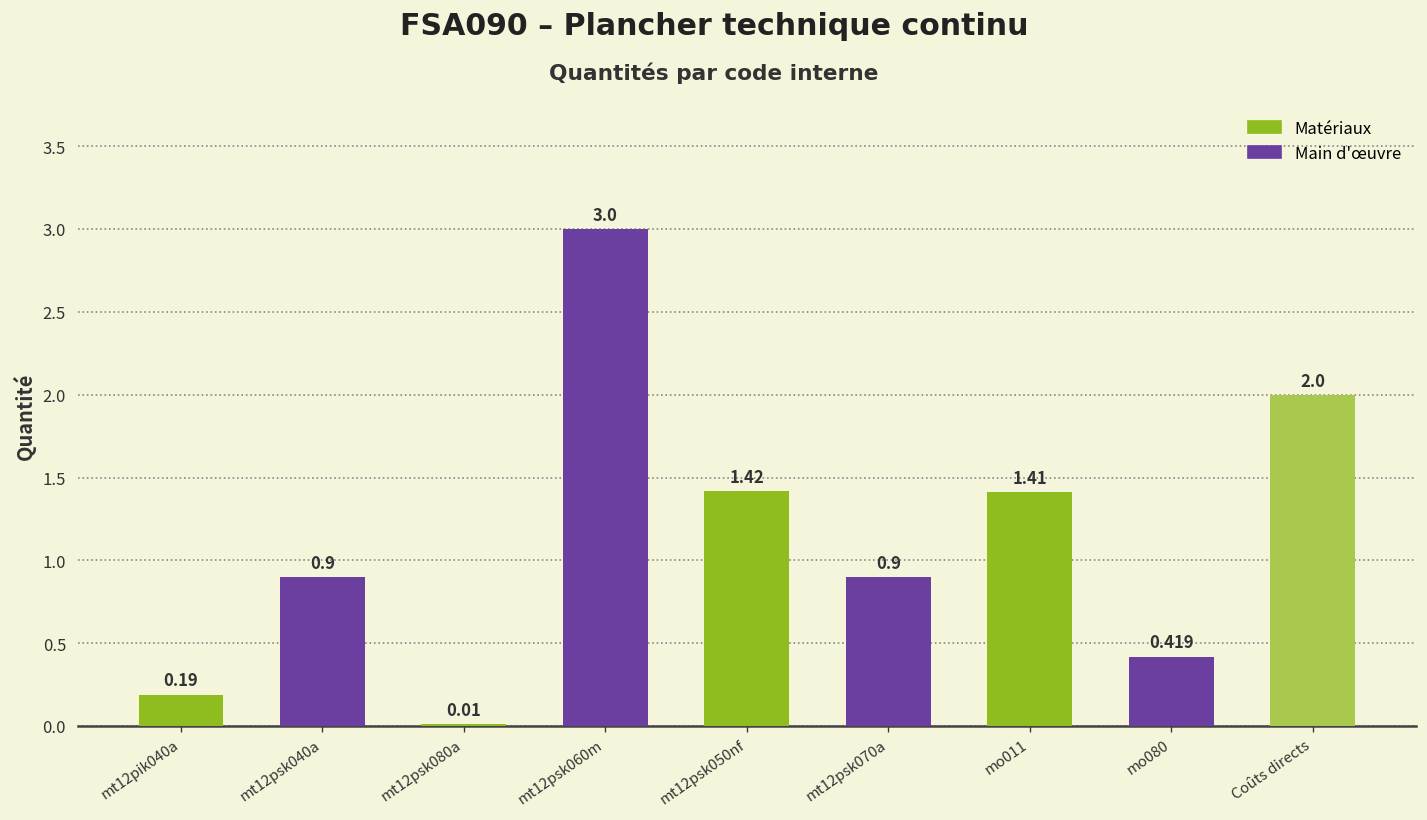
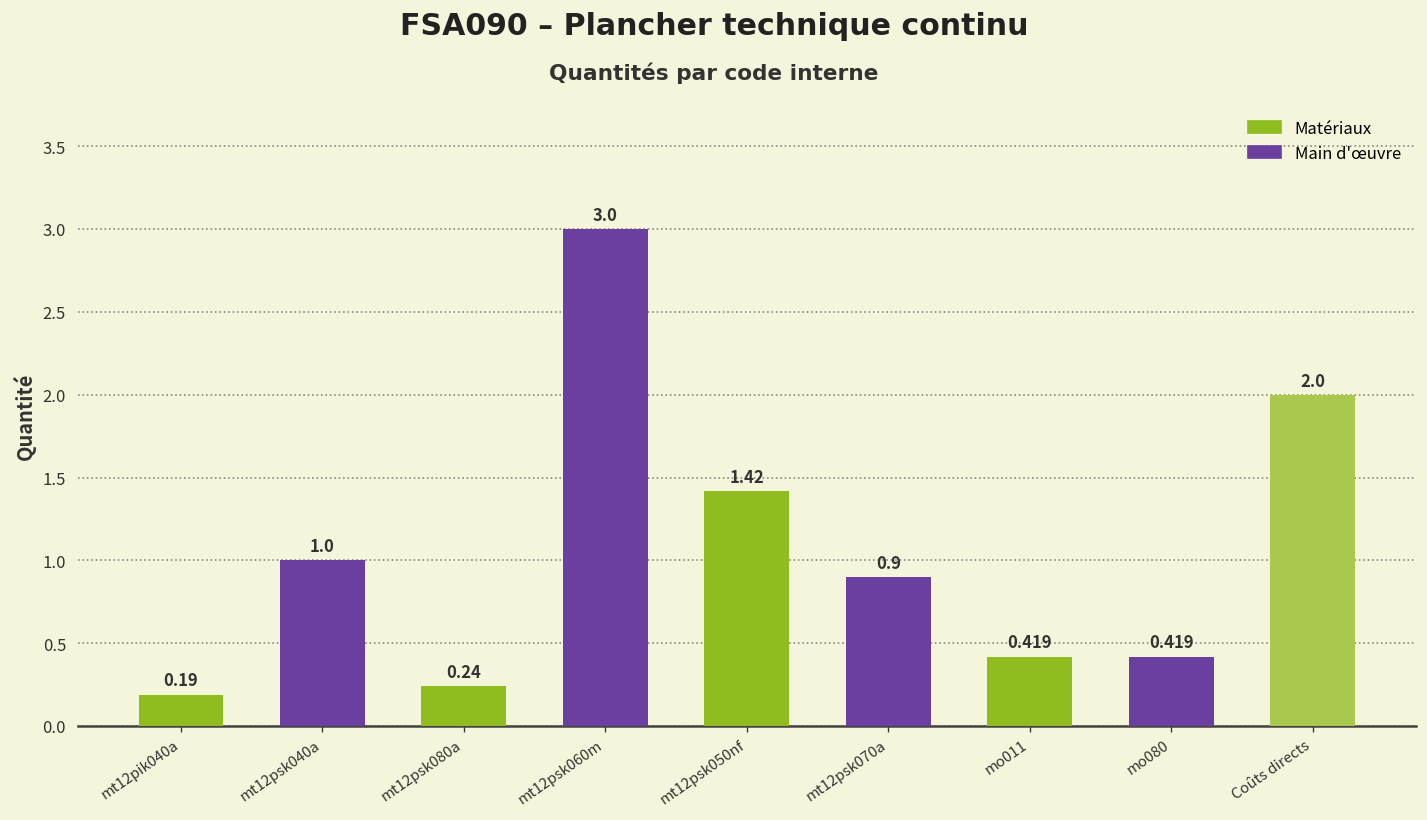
mt12psk040a: 0.9 -> 1.0
mt12psk080a: 0.01 -> 0.24
mo011: 1.41 -> 0.419
